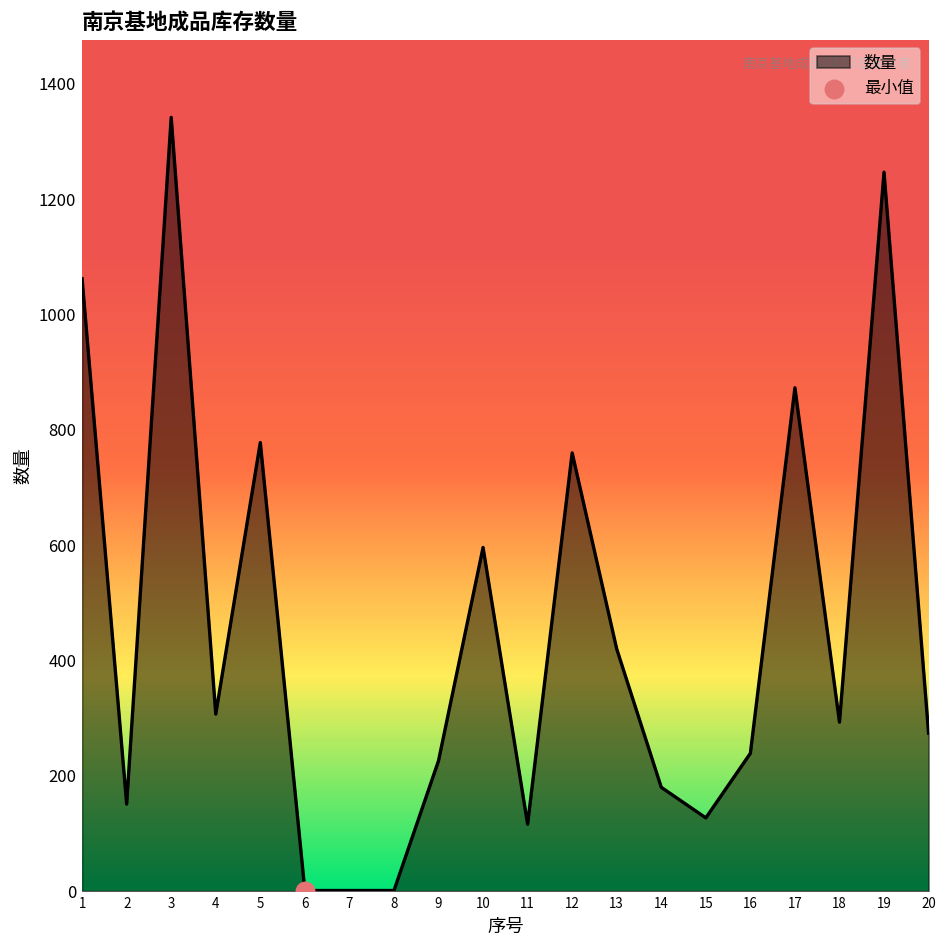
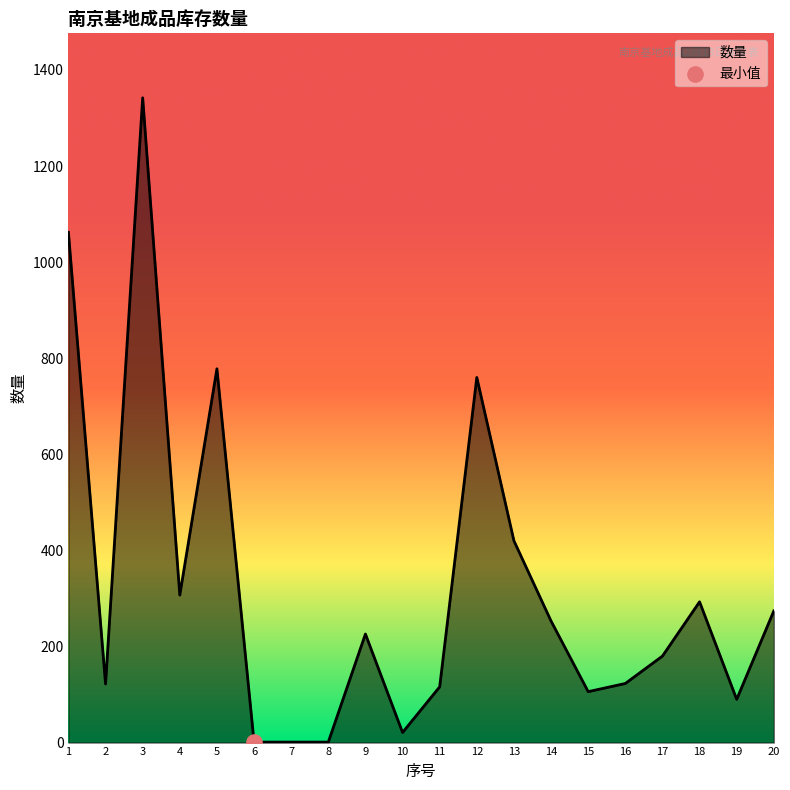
数量, 2: 150 -> 120
数量, 10: 600 -> 20
数量, 14: 180 -> 250
数量, 15: 130 -> 110
数量, 16: 240 -> 120
数量, 17: 870 -> 180
数量, 19: 1250 -> 90
